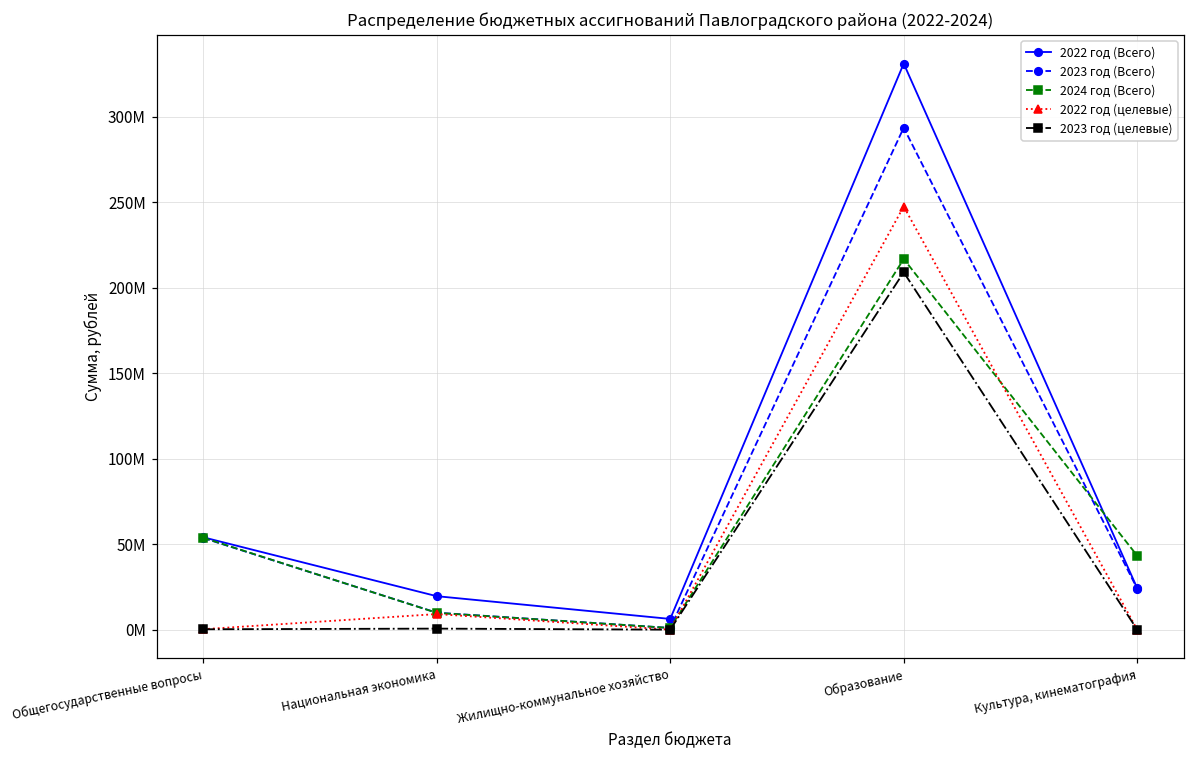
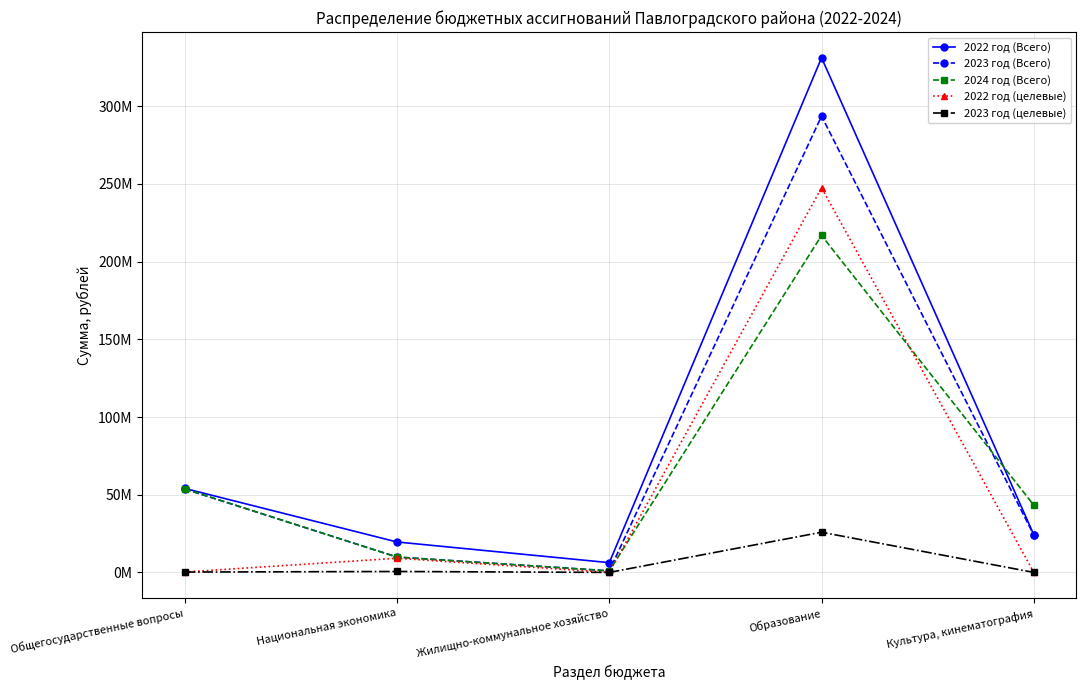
2023 год (целевые), Образование: 209000000 -> 26000000
